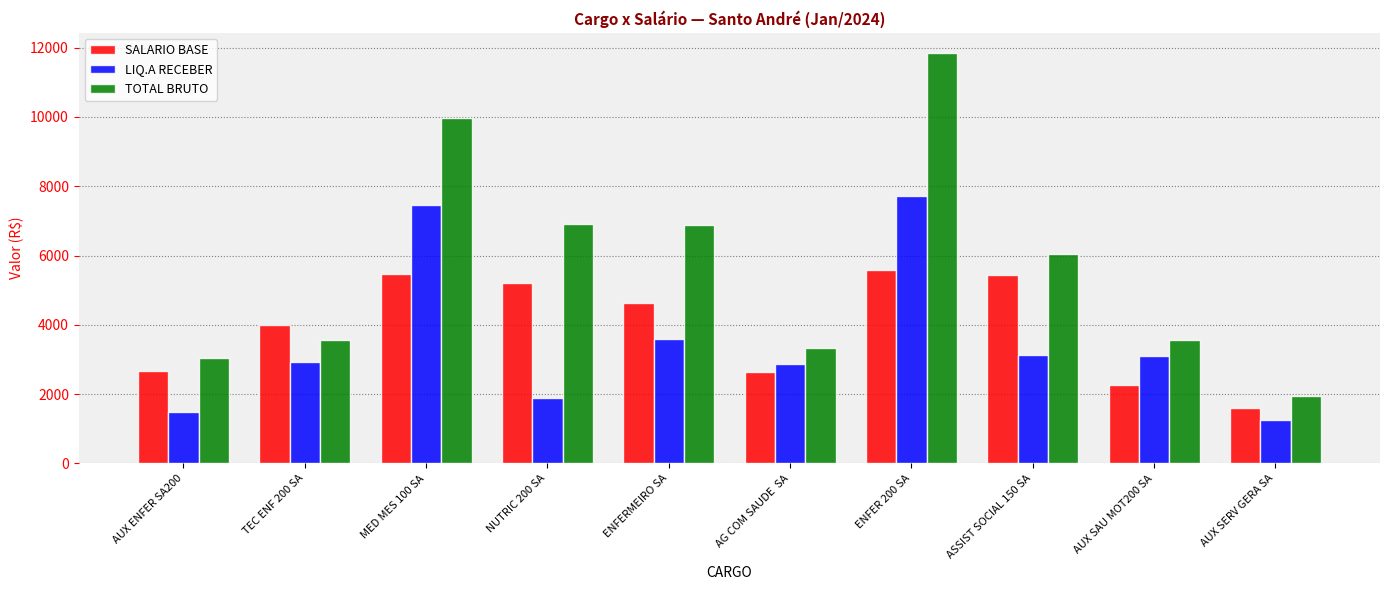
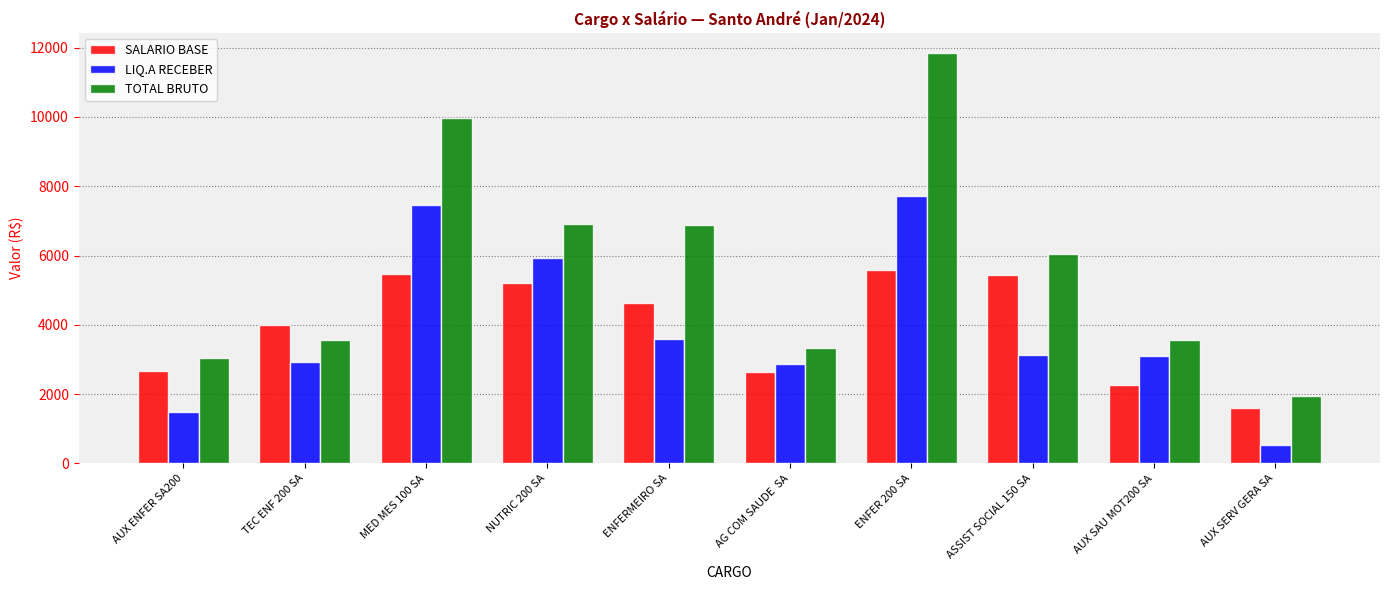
LIQ.A RECEBER, NUTRIC 200 SA: 1900 -> 5900
LIQ.A RECEBER, AUX SERV GERA SA: 1300 -> 500
